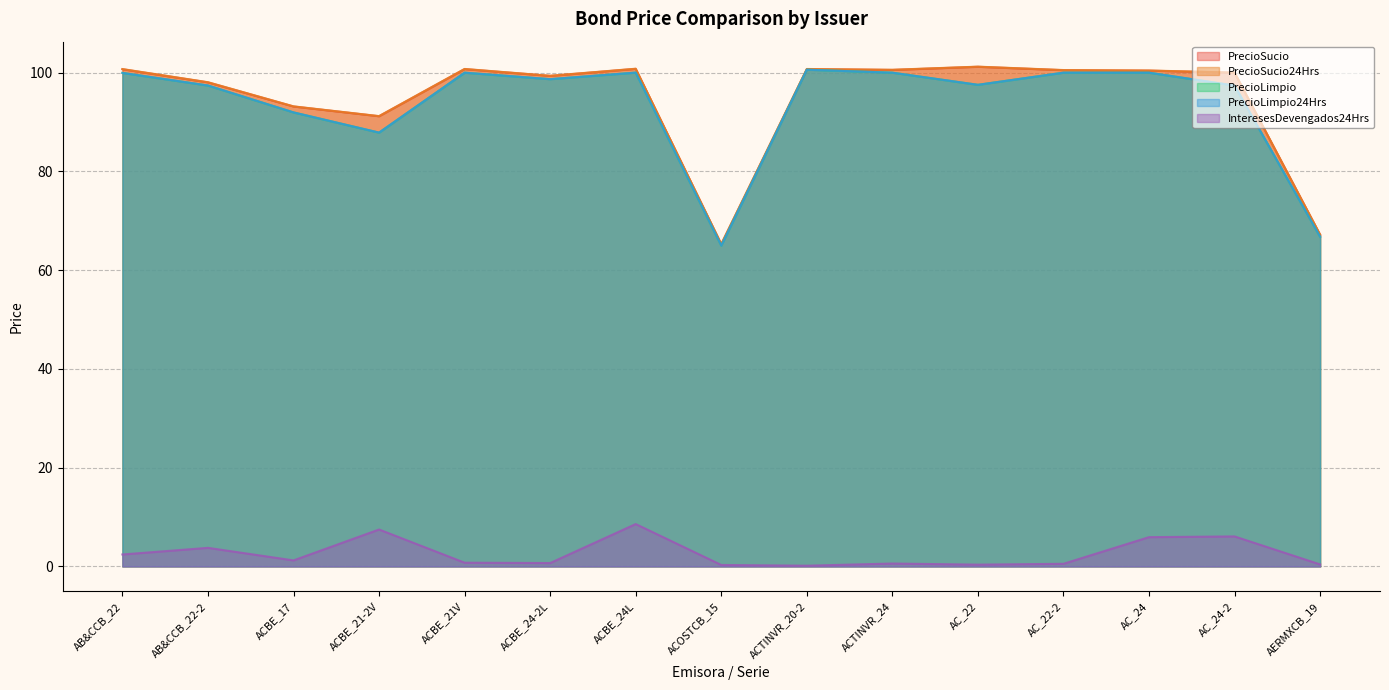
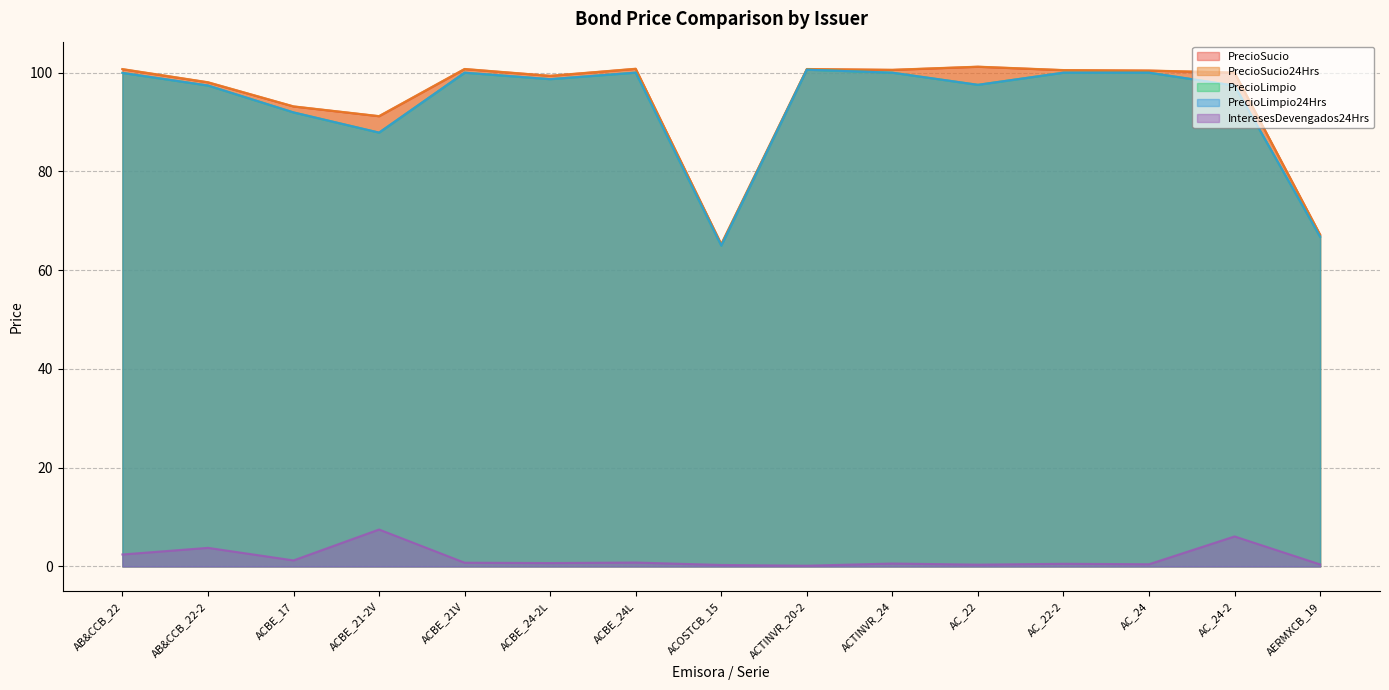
InteresesDevengados24Hrs, ACBE_24L: 9 -> 1
InteresesDevengados24Hrs, AC_24: 6 -> 0
